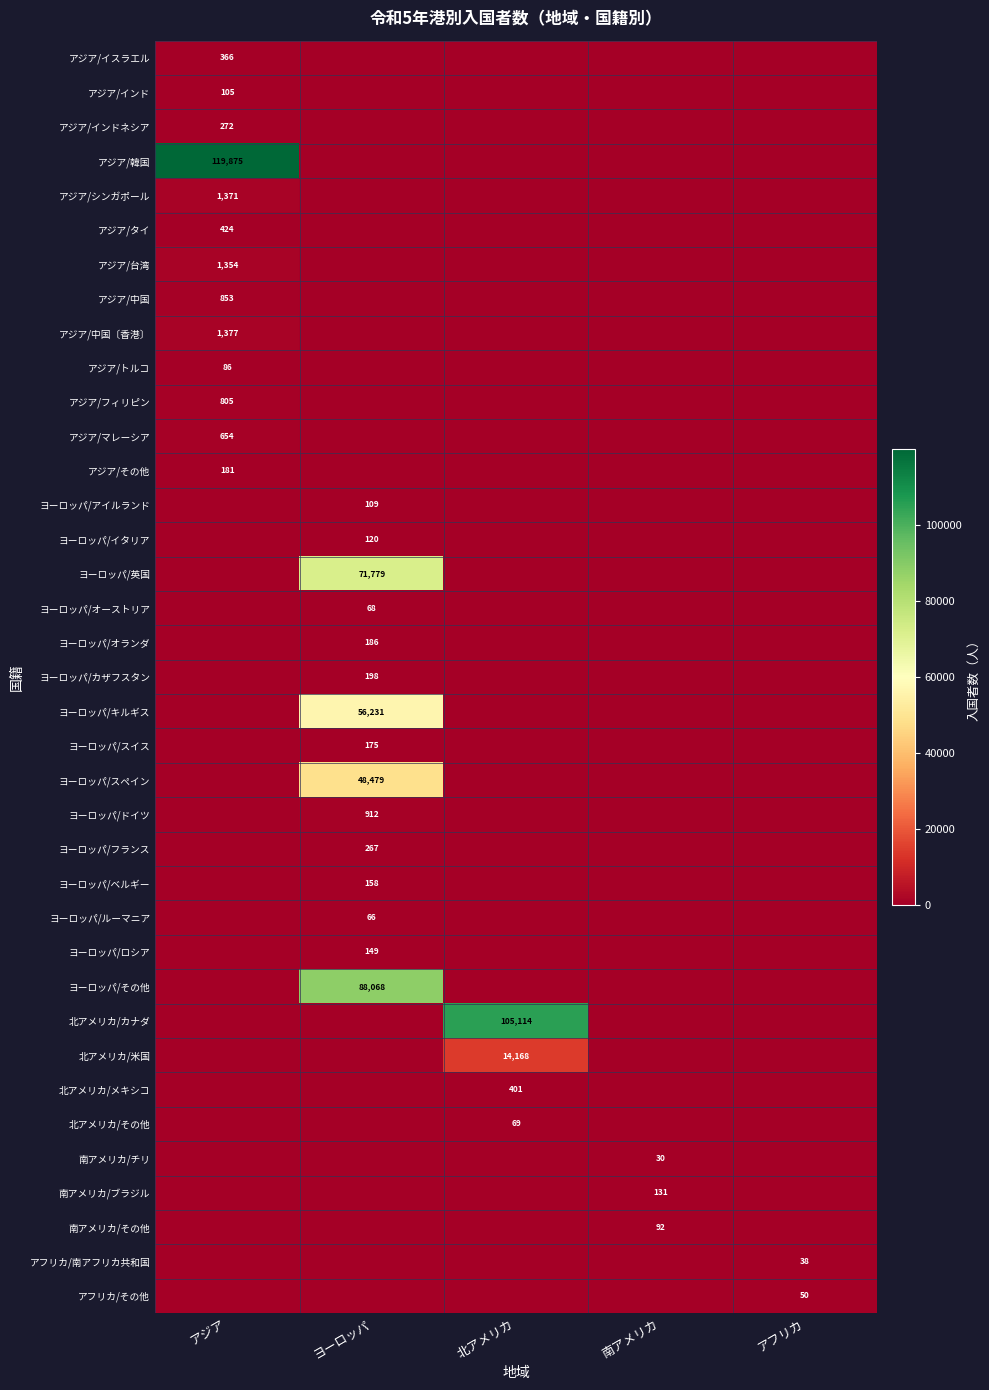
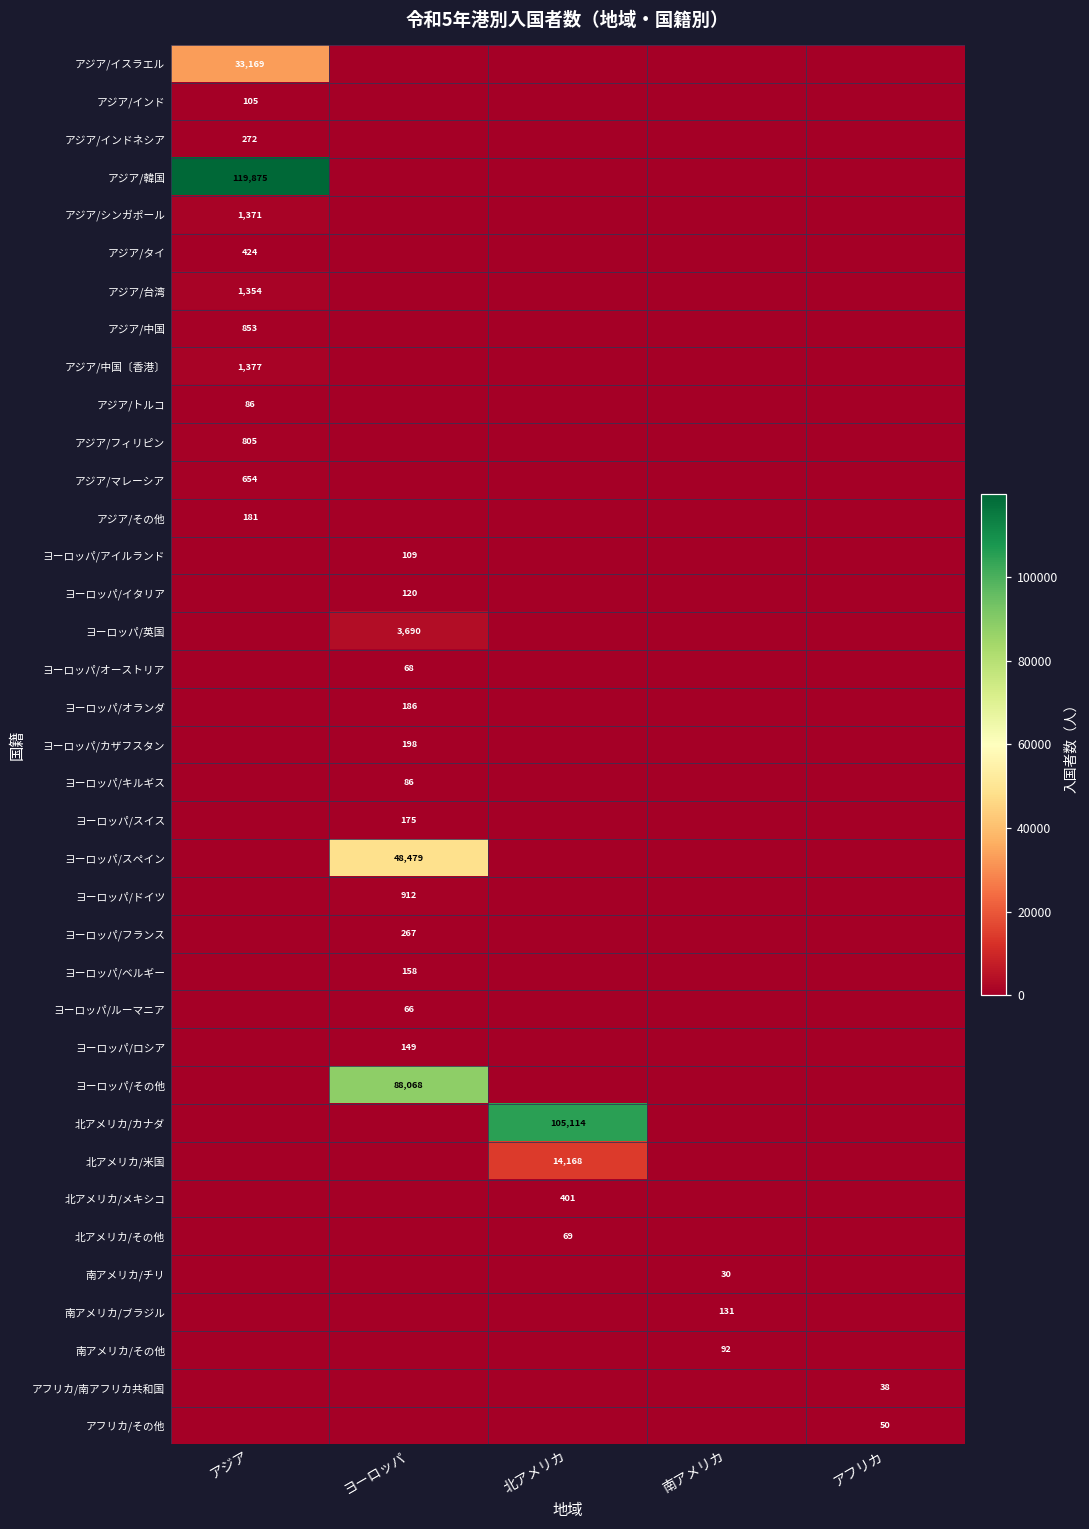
アジア/イスラエル, アジア: 366 -> 33,169
ヨーロッパ/英国, ヨーロッパ: 71,779 -> 3,690
ヨーロッパ/キルギス, ヨーロッパ: 56,231 -> 86
